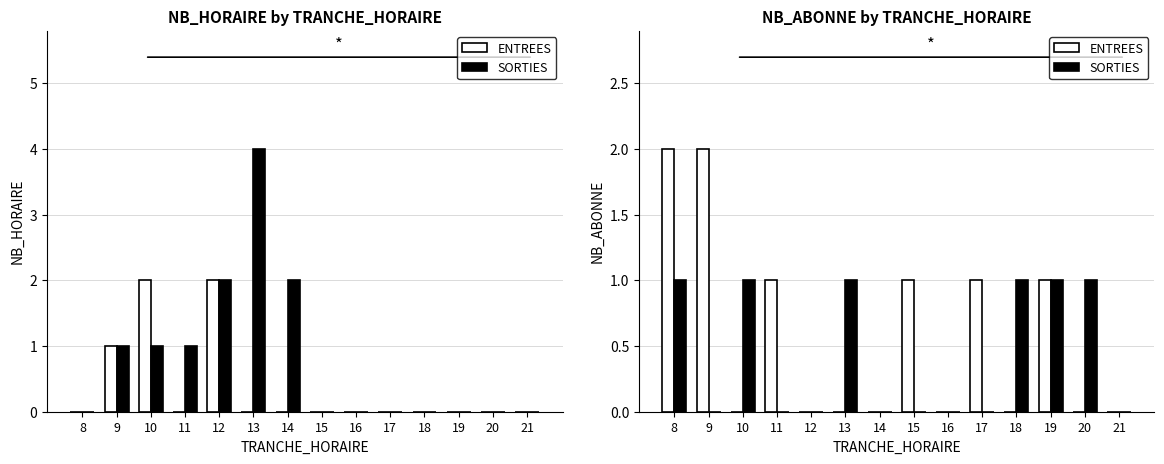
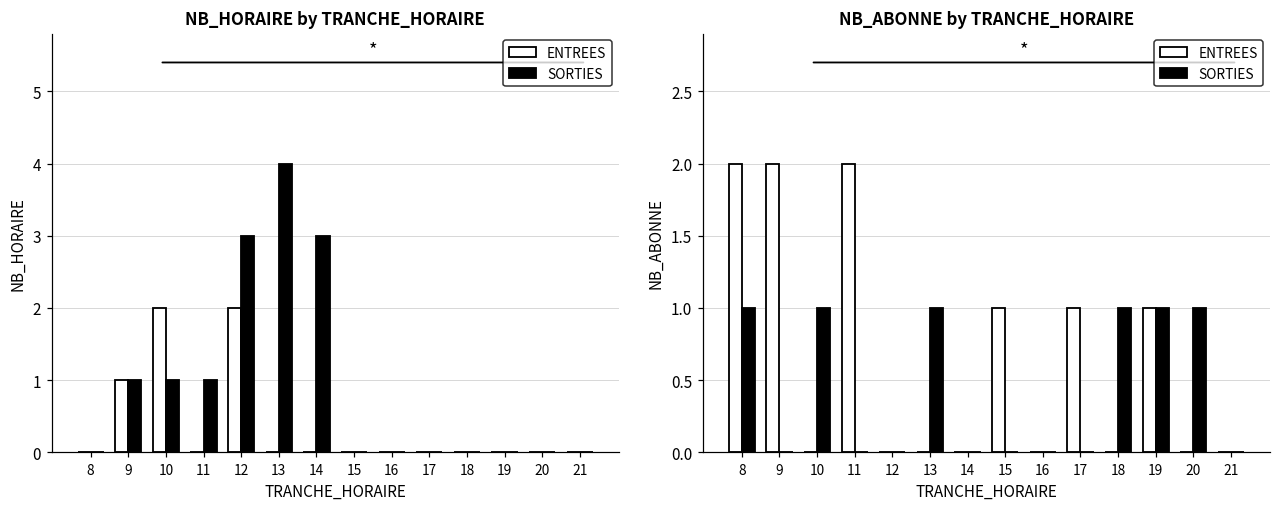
NB_HORAIRE by TRANCHE_HORAIRE, SORTIES, 12: 2 -> 3
NB_HORAIRE by TRANCHE_HORAIRE, SORTIES, 14: 2 -> 3
NB_ABONNE by TRANCHE_HORAIRE, ENTREES, 11: 1 -> 2
